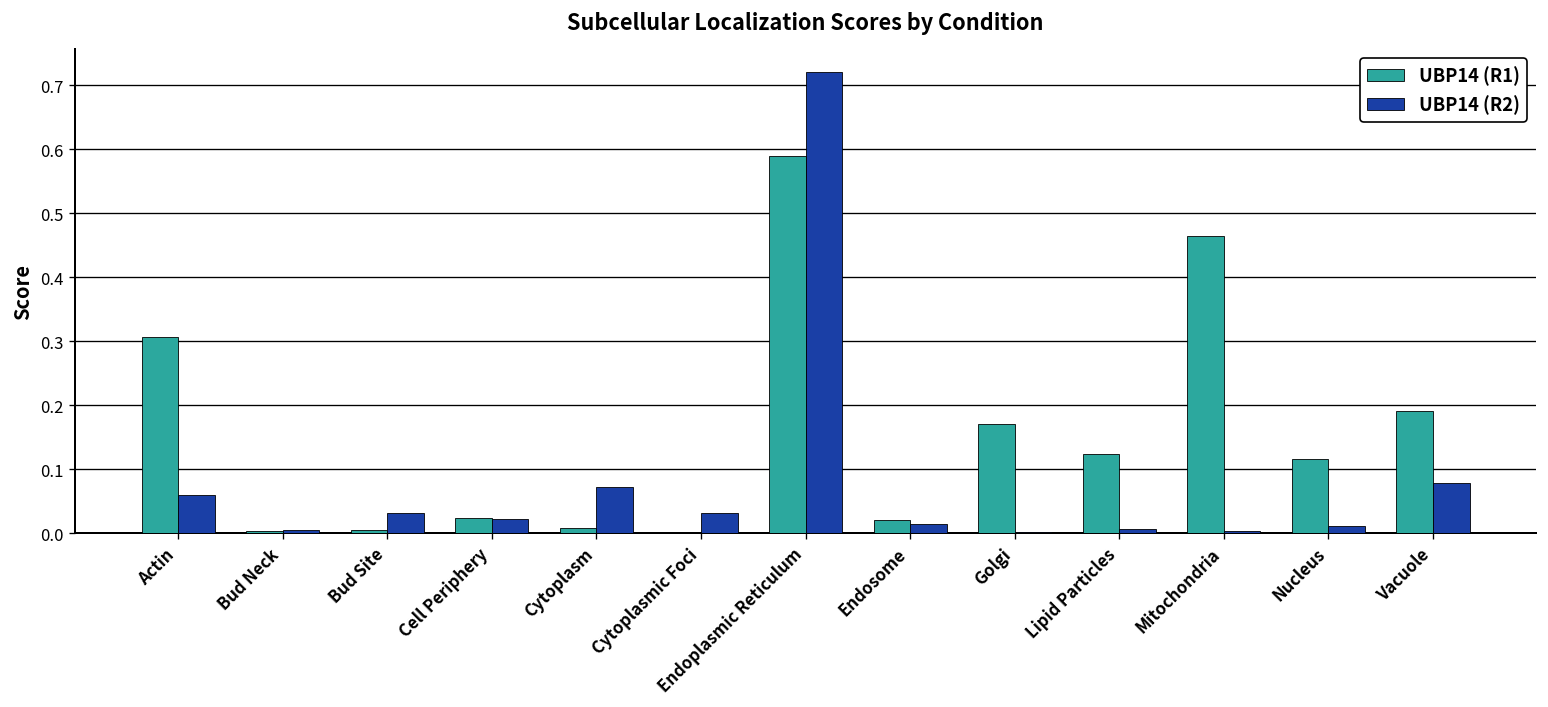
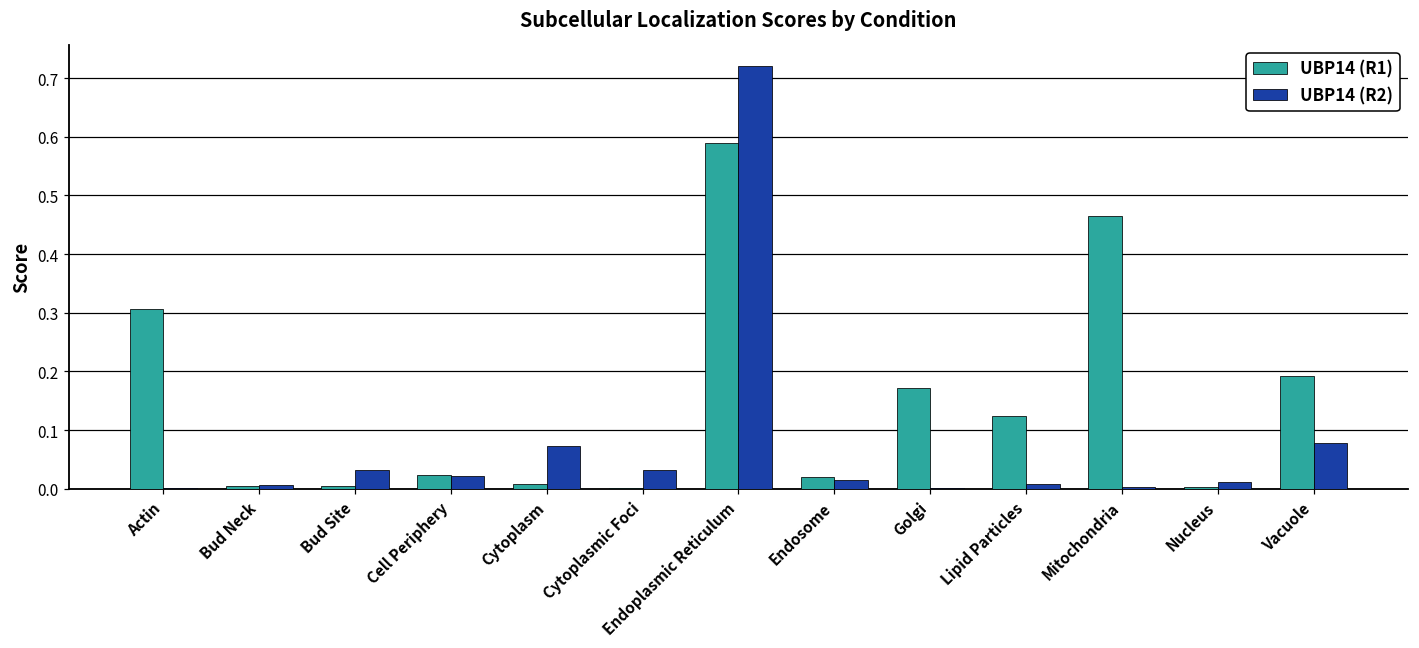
UBP14 (R2), Actin: 0.06 -> 0.00
UBP14 (R1), Nucleus: 0.12 -> 0.00
